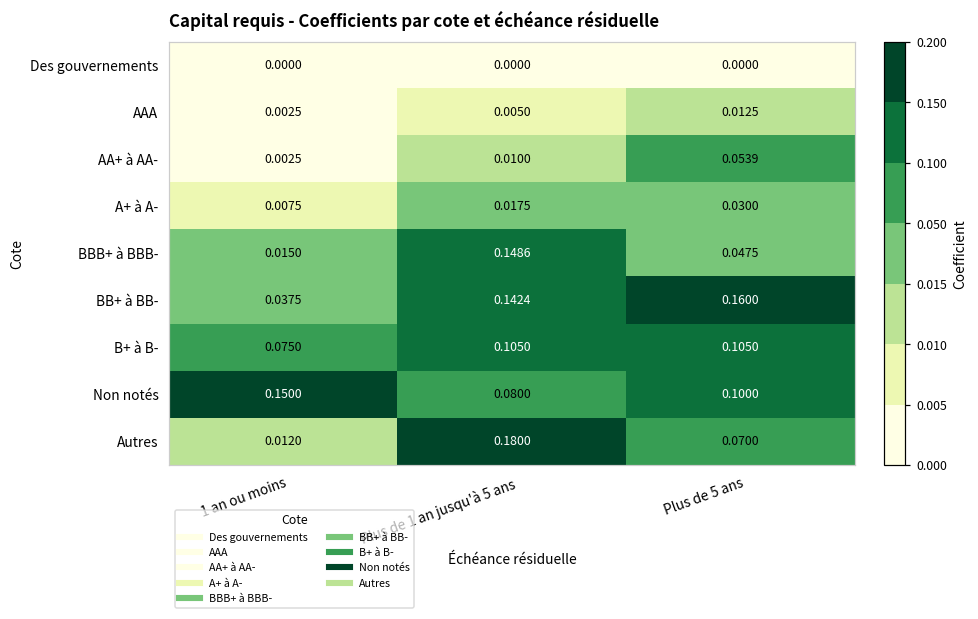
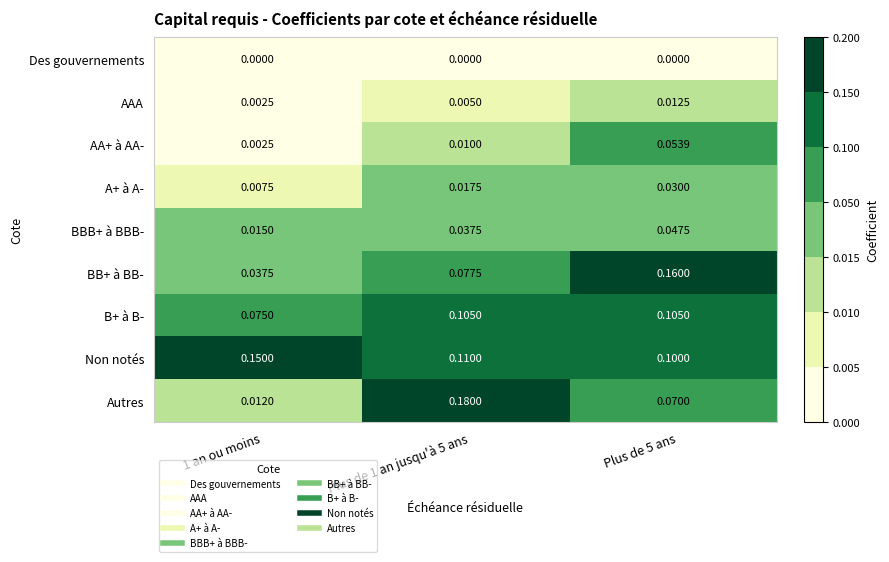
BBB+ à BBB-, Plus de 1 an jusqu'à 5 ans: 0.1486 -> 0.0375
BB+ à BB-, Plus de 1 an jusqu'à 5 ans: 0.1424 -> 0.0775
Non notés, Plus de 1 an jusqu'à 5 ans: 0.0800 -> 0.1100
